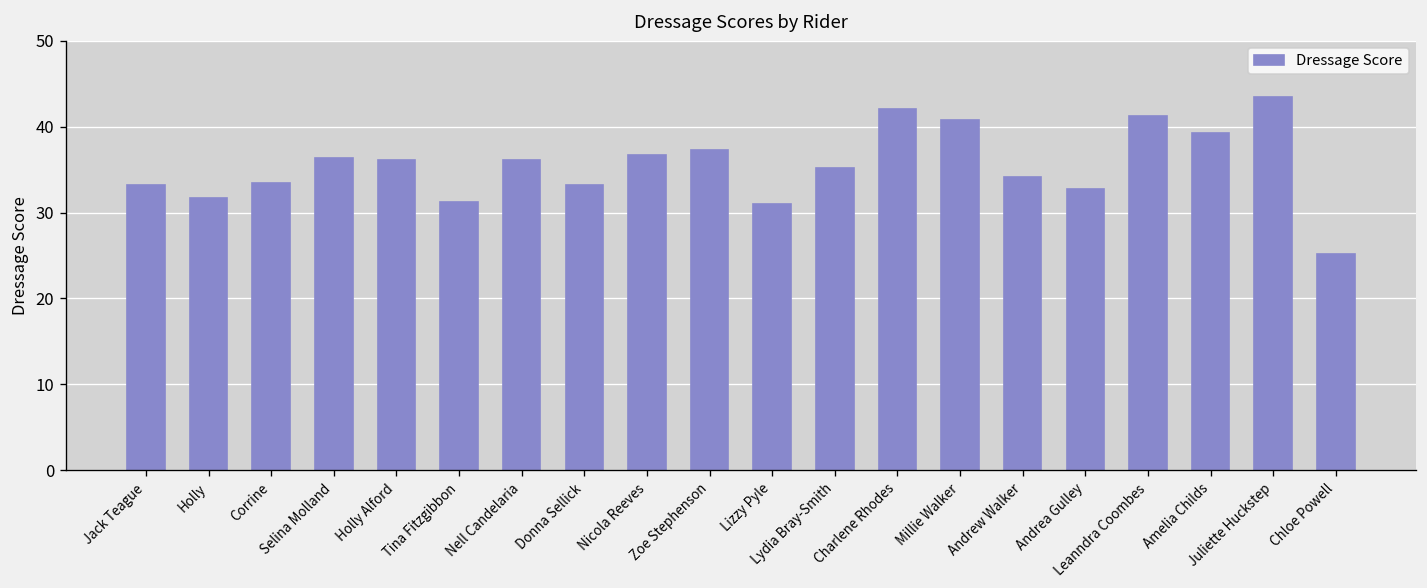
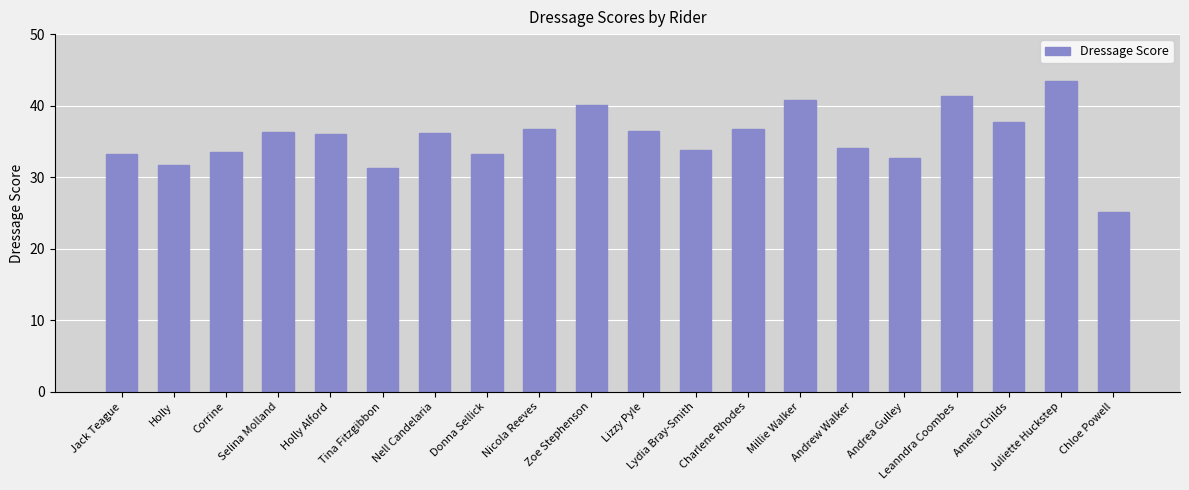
Zoe Stephenson: 37 -> 40
Lizzy Pyle: 31 -> 36
Lydia Bray-Smith: 35 -> 34
Charlene Rhodes: 42 -> 37
Amelia Childs: 39 -> 38
